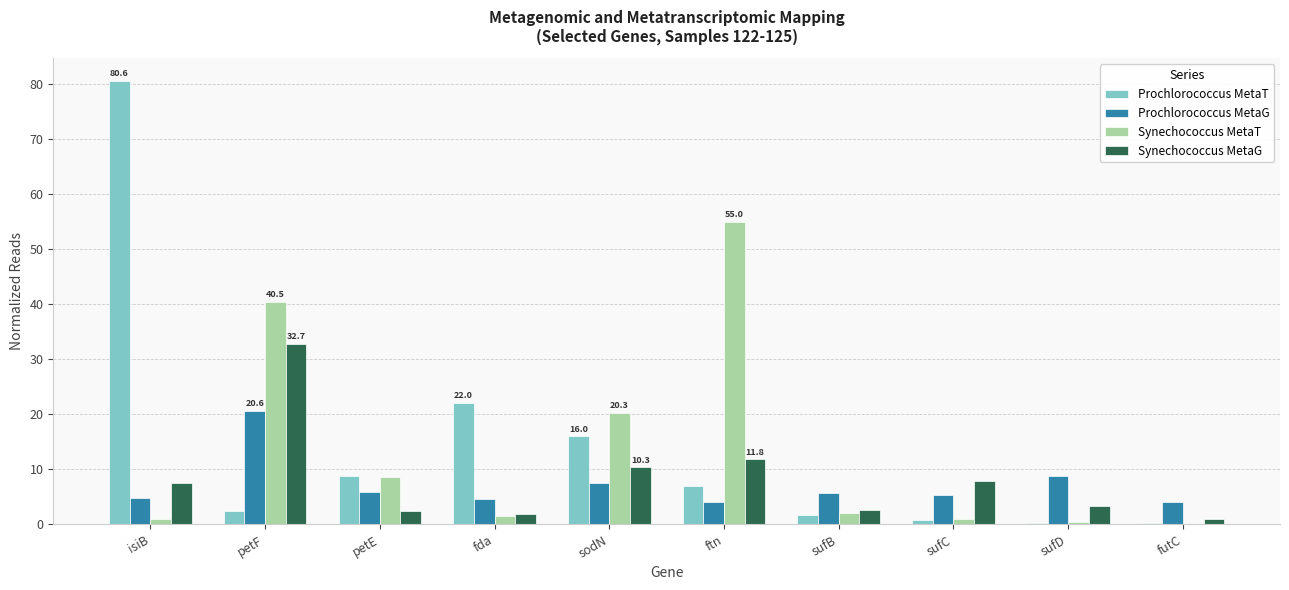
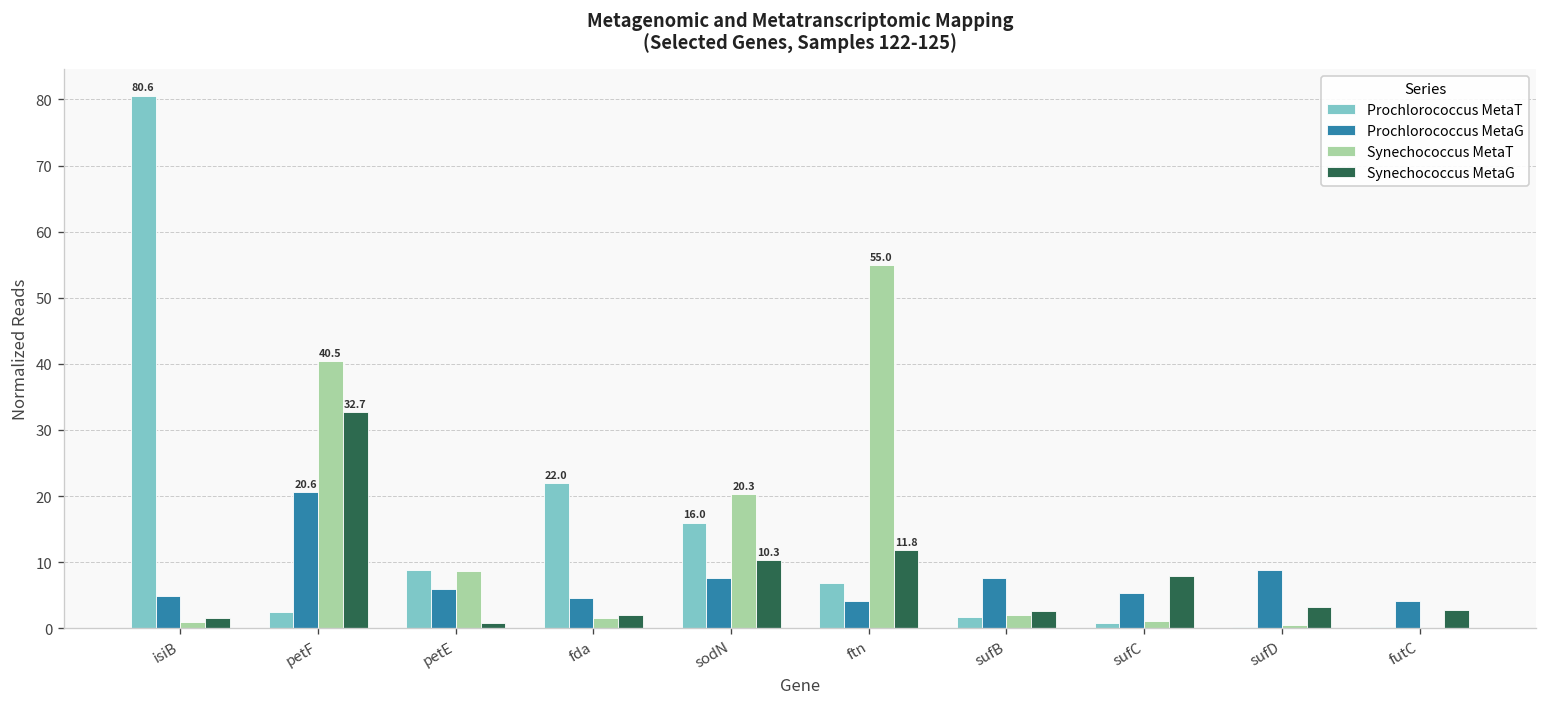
Synechococcus MetaG, isiB: 8 -> 2
Synechococcus MetaG, petE: 2 -> 1
Prochlorococcus MetaG, sufB: 6 -> 8
Synechococcus MetaG, futC: 1 -> 3
